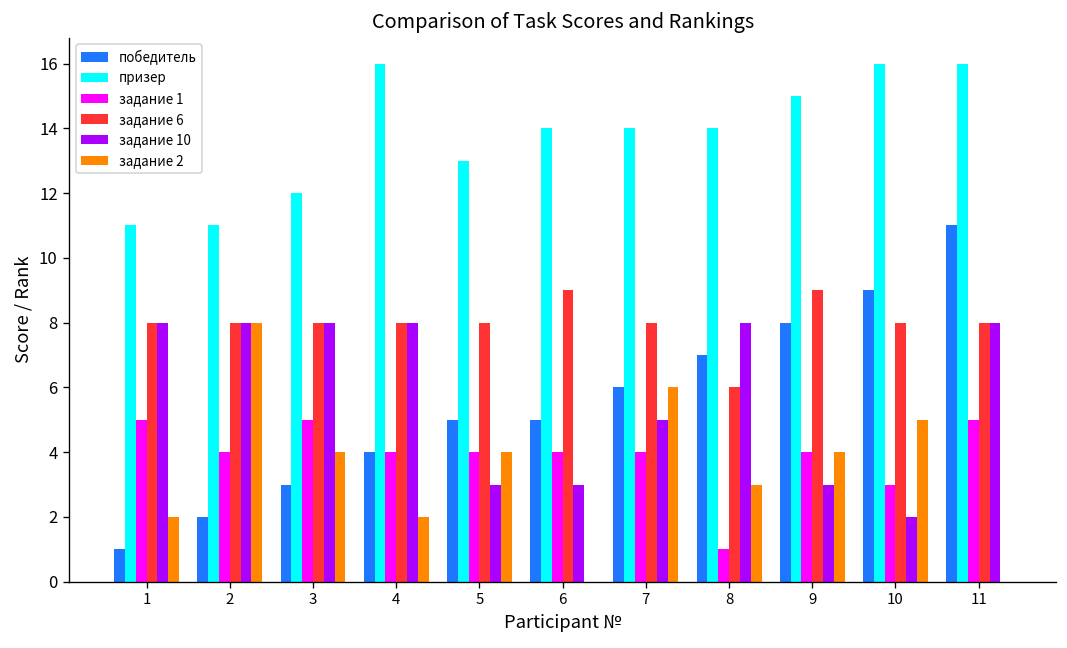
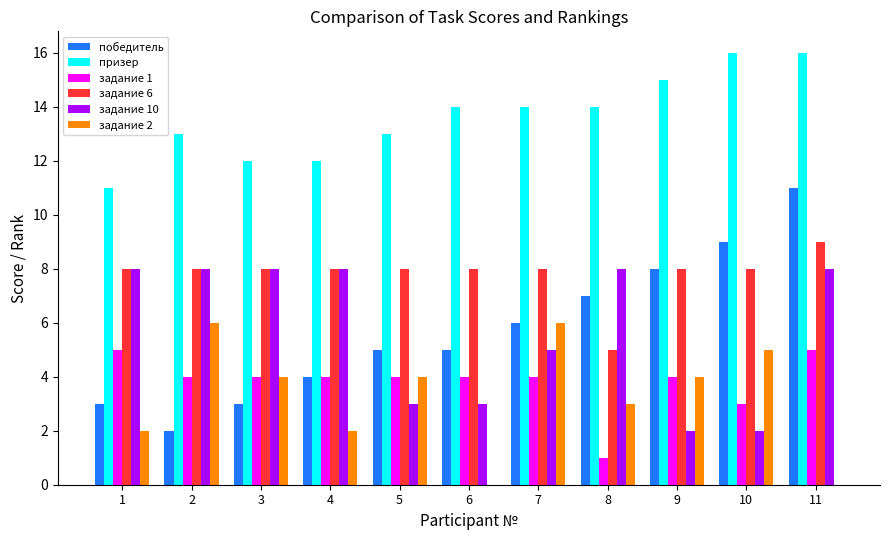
победитель, 1: 1 -> 3
призер, 2: 11 -> 13
задание 2, 2: 8 -> 6
задание 1, 3: 5 -> 4
призер, 4: 16 -> 12
задание 6, 6: 9 -> 8
задание 6, 8: 6 -> 5
задание 6, 9: 9 -> 8
задание 10, 9: 3 -> 2
задание 6, 11: 8 -> 9
